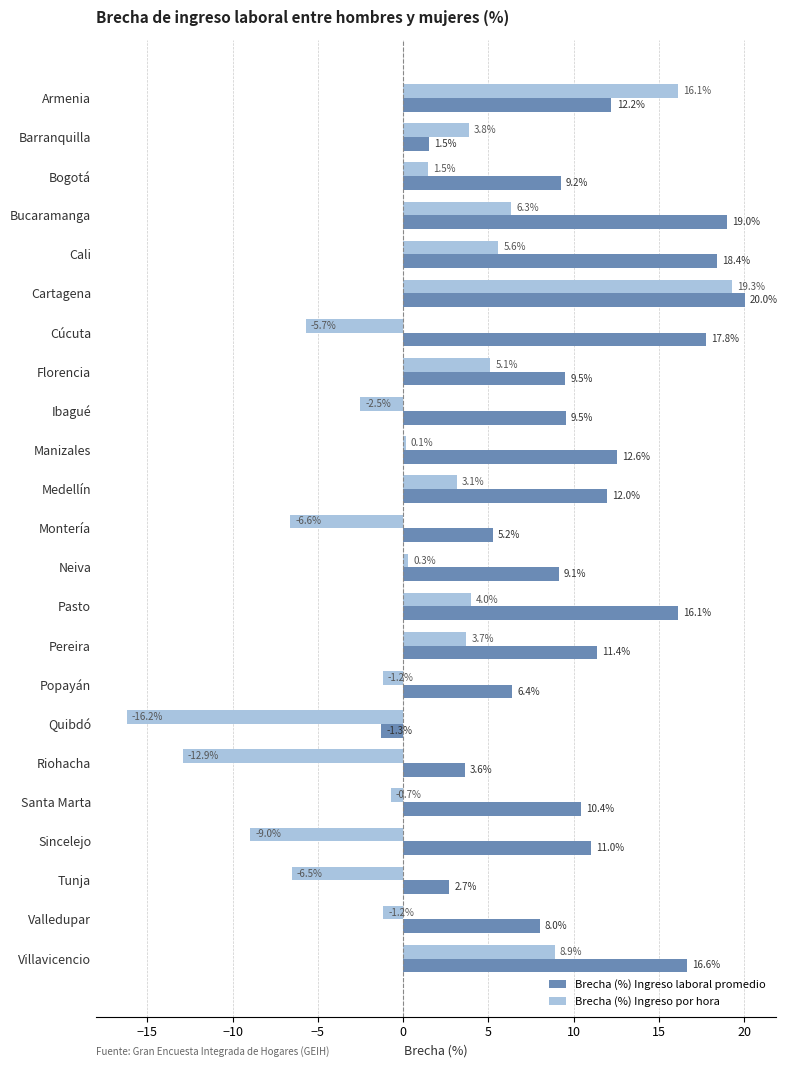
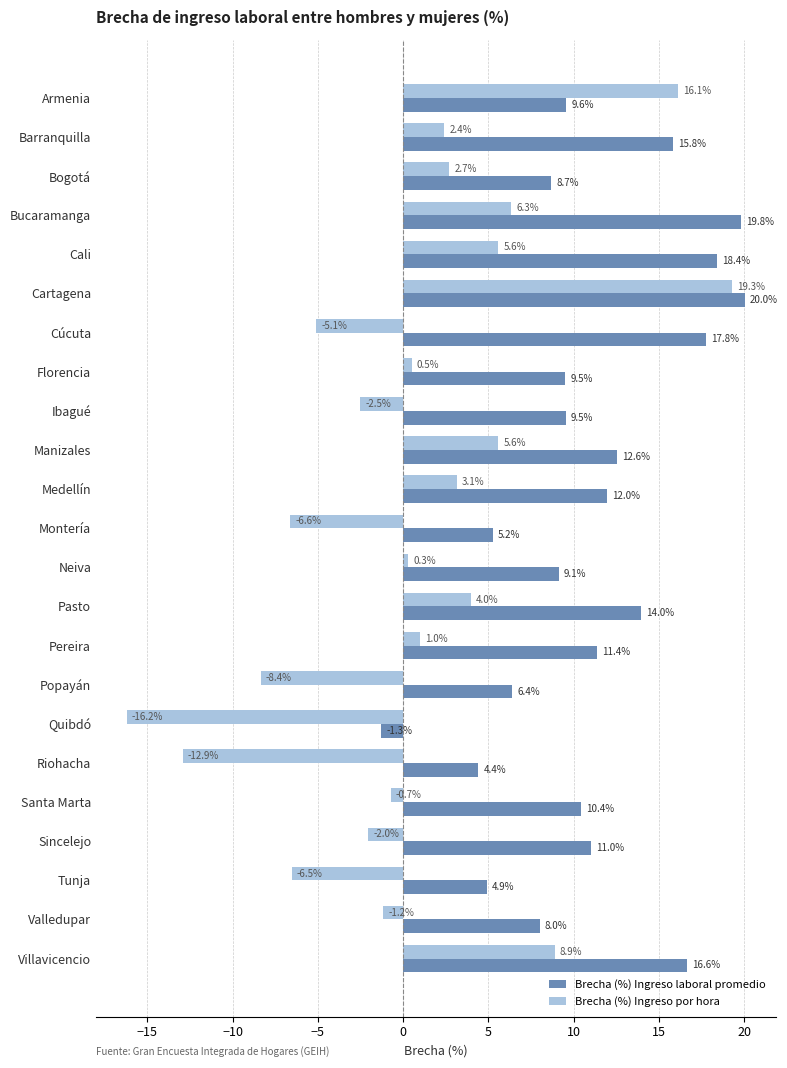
Brecha (%) Ingreso laboral promedio, Armenia: 12.2% -> 9.6%
Brecha (%) Ingreso por hora, Barranquilla: 3.8% -> 2.4%
Brecha (%) Ingreso laboral promedio, Barranquilla: 1.5% -> 15.8%
Brecha (%) Ingreso por hora, Bogotá: 1.5% -> 2.7%
Brecha (%) Ingreso laboral promedio, Bogotá: 9.2% -> 8.7%
Brecha (%) Ingreso laboral promedio, Bucaramanga: 19.0% -> 19.8%
Brecha (%) Ingreso por hora, Cúcuta: -5.7% -> -5.1%
Brecha (%) Ingreso por hora, Florencia: 5.1% -> 0.5%
Brecha (%) Ingreso por hora, Manizales: 0.1% -> 5.6%
Brecha (%) Ingreso laboral promedio, Pasto: 16.1% -> 14.0%
Brecha (%) Ingreso por hora, Pereira: 3.7% -> 1.0%
Brecha (%) Ingreso por hora, Popayán: -1.2% -> -8.4%
Brecha (%) Ingreso laboral promedio, Riohacha: 3.6% -> 4.4%
Brecha (%) Ingreso por hora, Sincelejo: -9.0% -> -2.0%
Brecha (%) Ingreso laboral promedio, Tunja: 2.7% -> 4.9%
